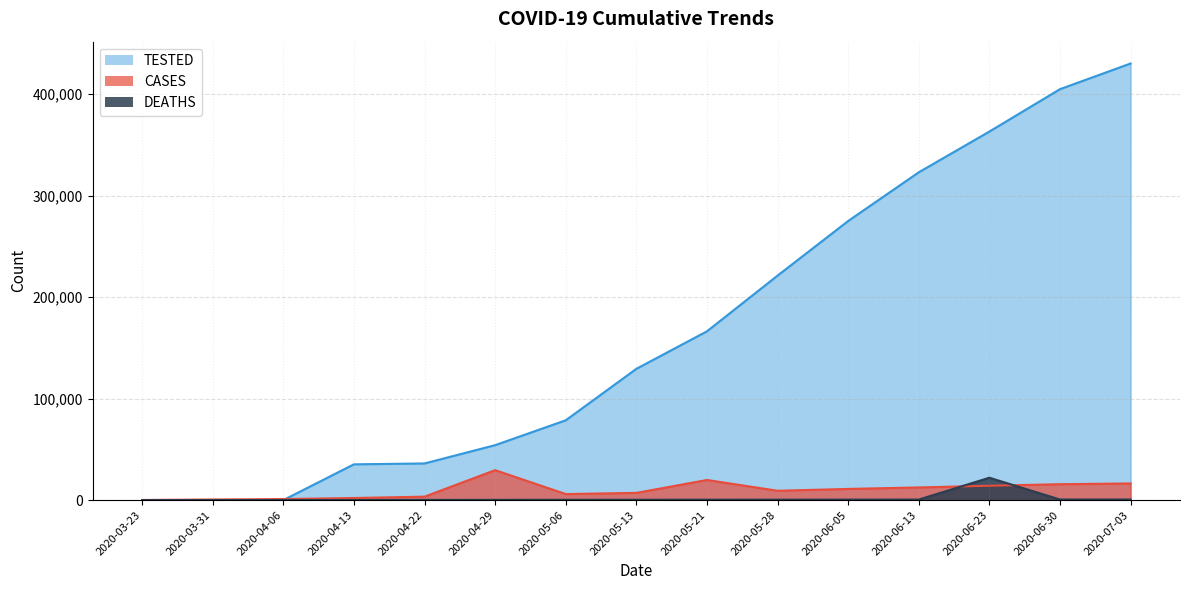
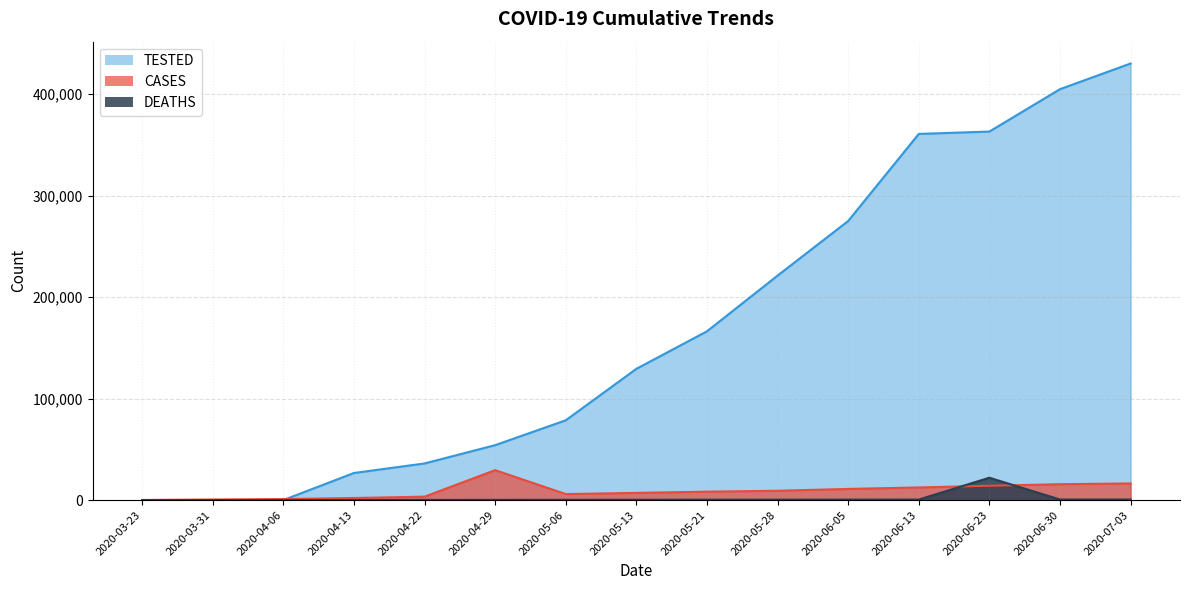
TESTED, 2020-04-13: 35,000 -> 27,000
CASES, 2020-05-21: 20,000 -> 8,000
TESTED, 2020-06-13: 323,000 -> 361,000
